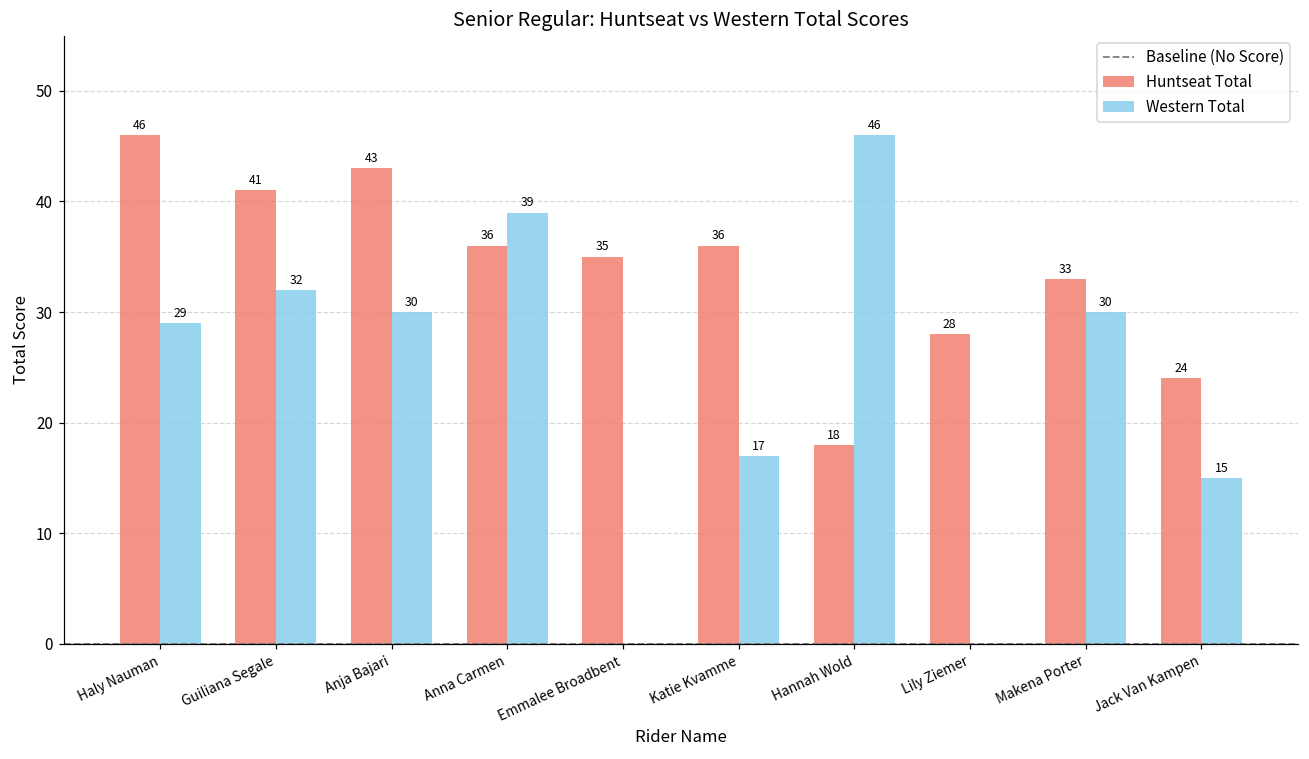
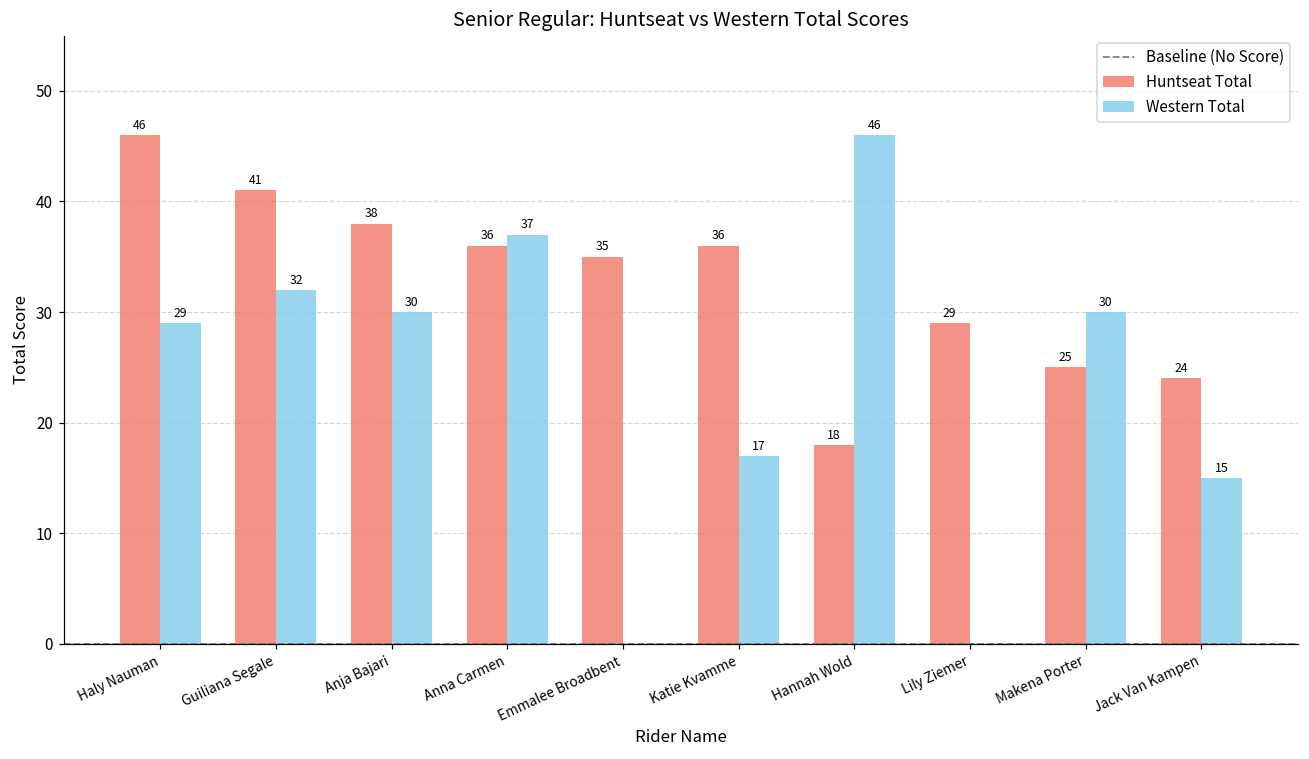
Huntseat Total, Anja Bajari: 43 -> 38
Western Total, Anna Carmen: 39 -> 37
Huntseat Total, Lily Ziemer: 28 -> 29
Huntseat Total, Makena Porter: 33 -> 25
